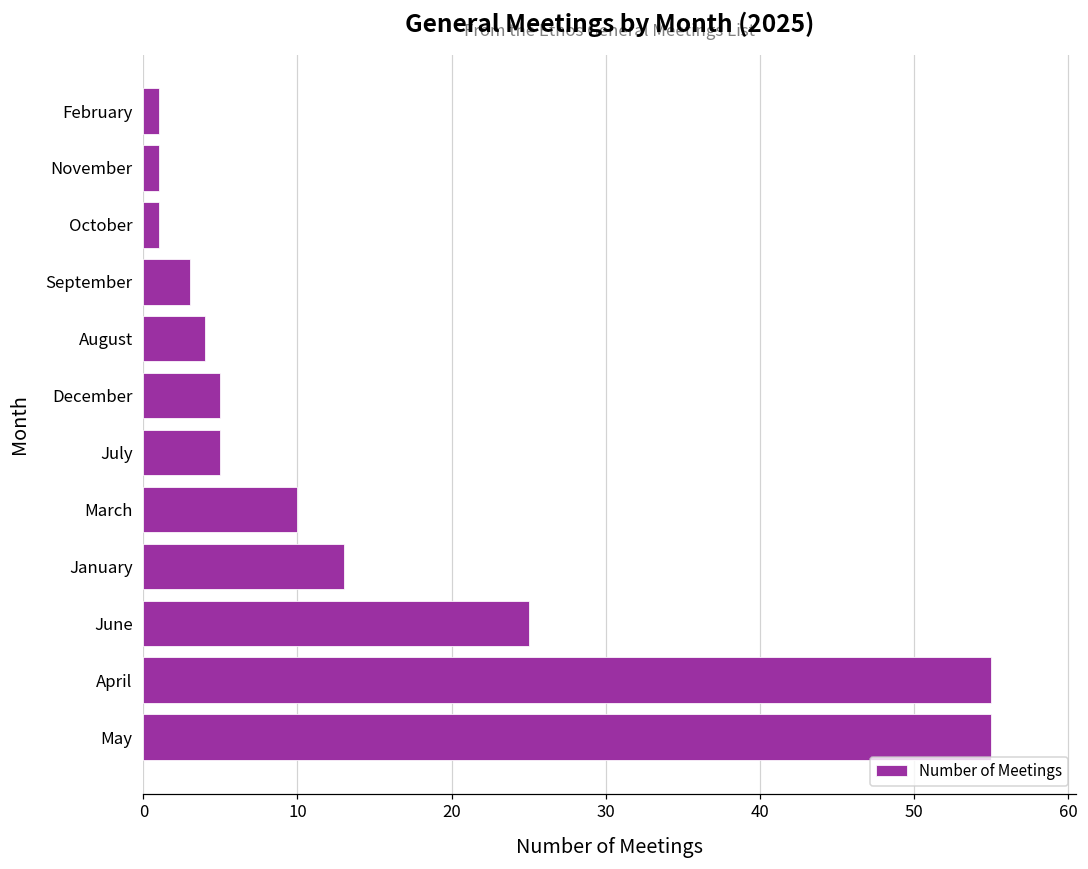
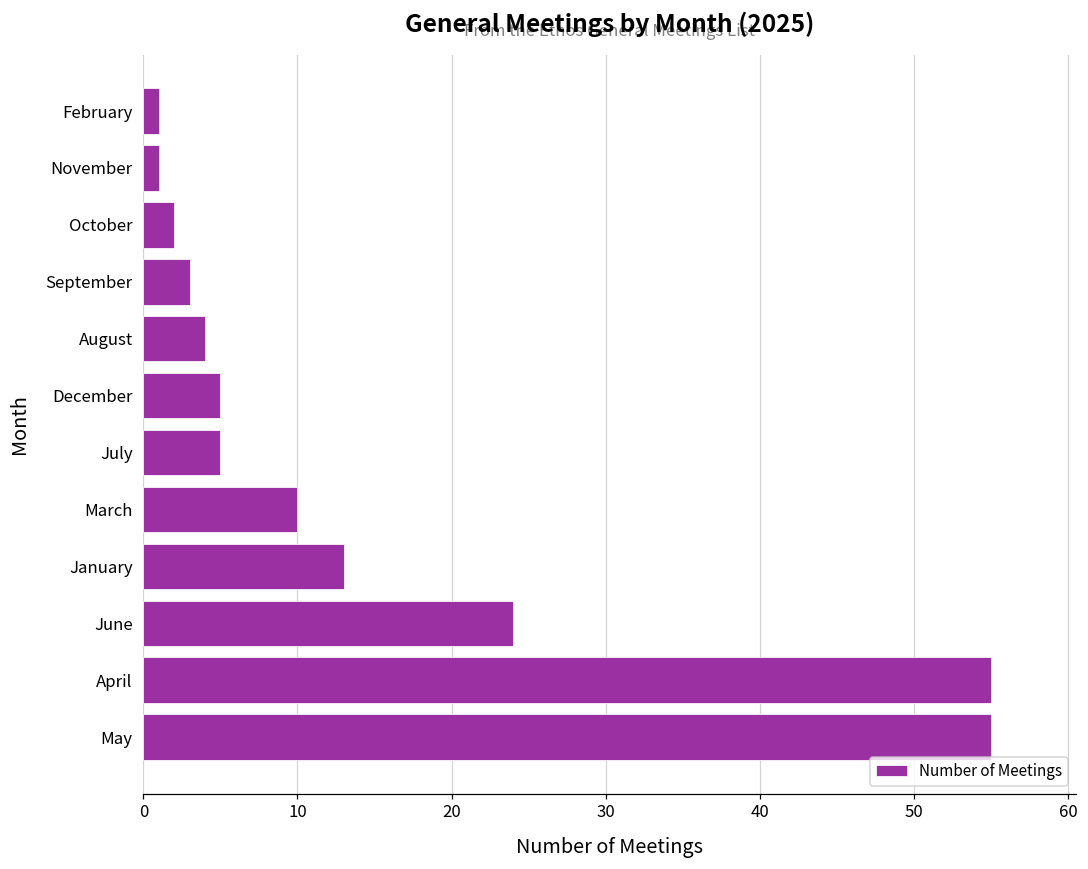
October: 1 -> 2
June: 25 -> 24
